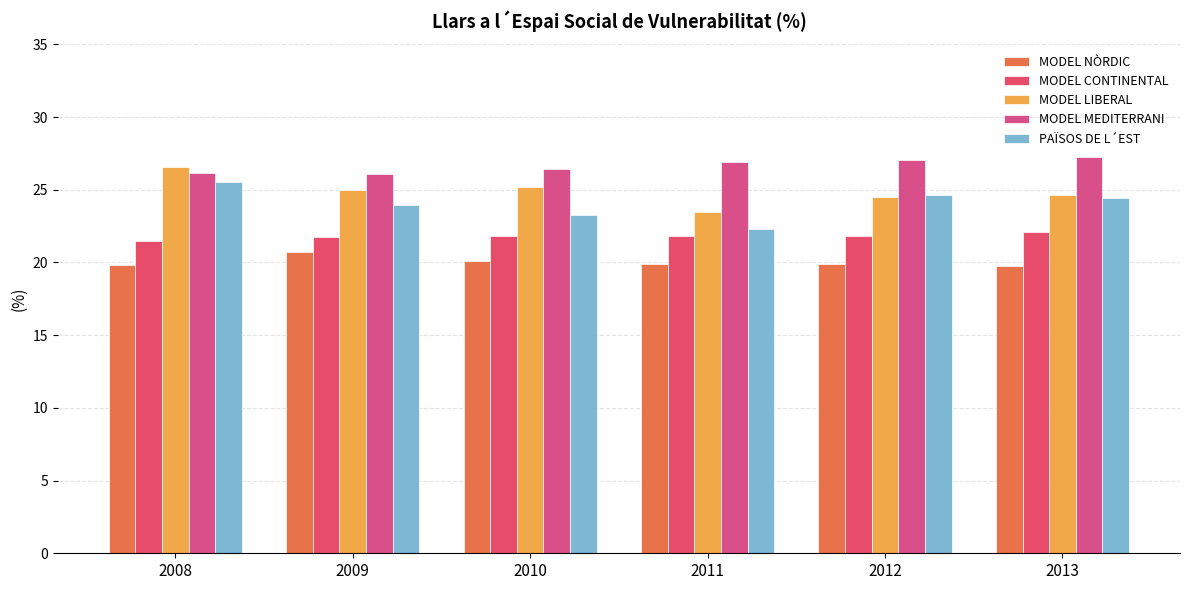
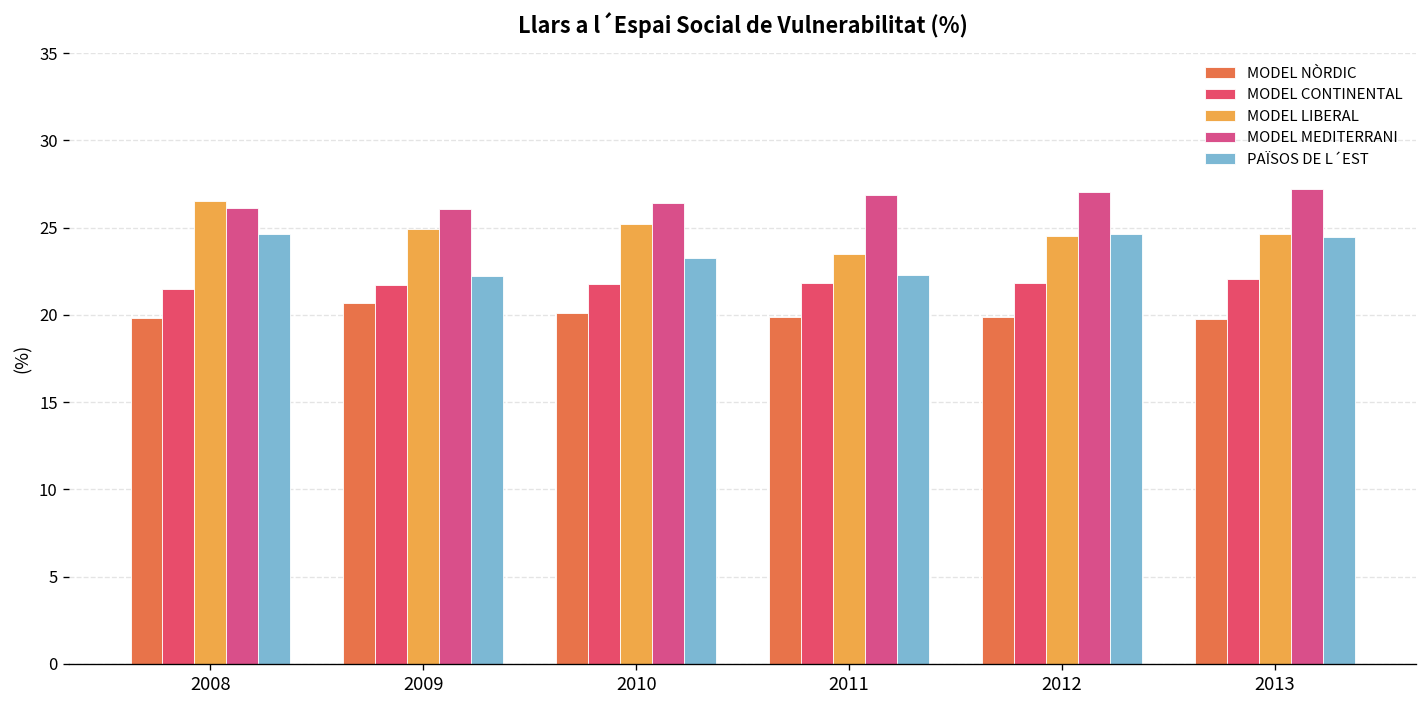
PAÏSOS DE L´EST, 2008: 25.5 -> 24.7
PAÏSOS DE L´EST, 2009: 23.9 -> 22.2
